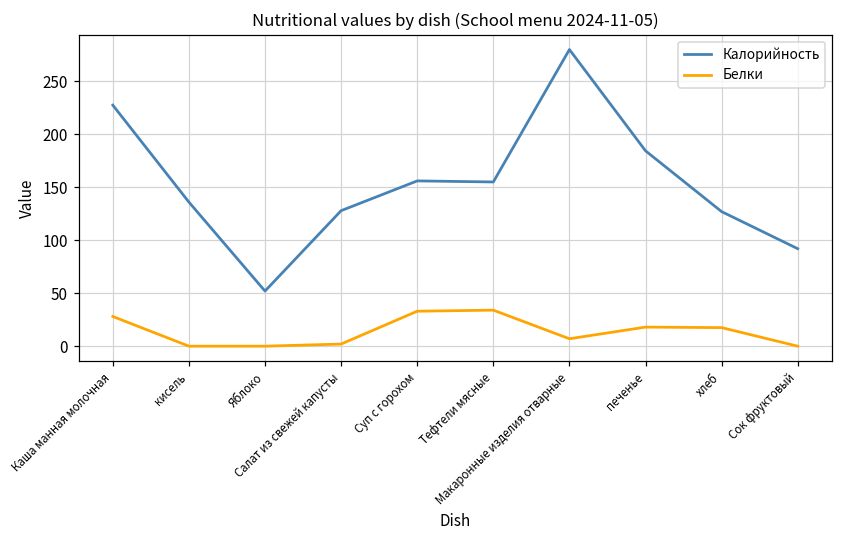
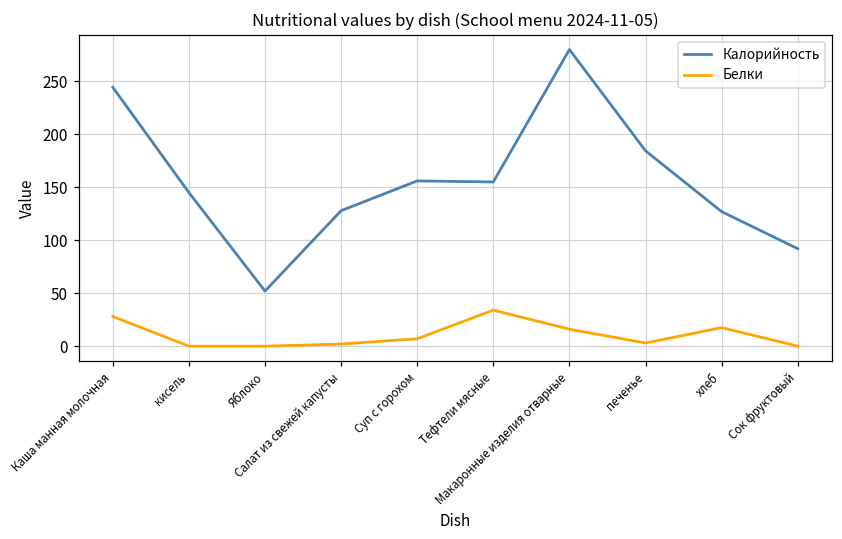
Калорийность, Каша манная молочная: 230 -> 240
Калорийность, кисель: 140 -> 150
Белки, Суп с горохом: 30 -> 10
Белки, Макаронные изделия отварные: 10 -> 20
Белки, печенье: 20 -> 0
